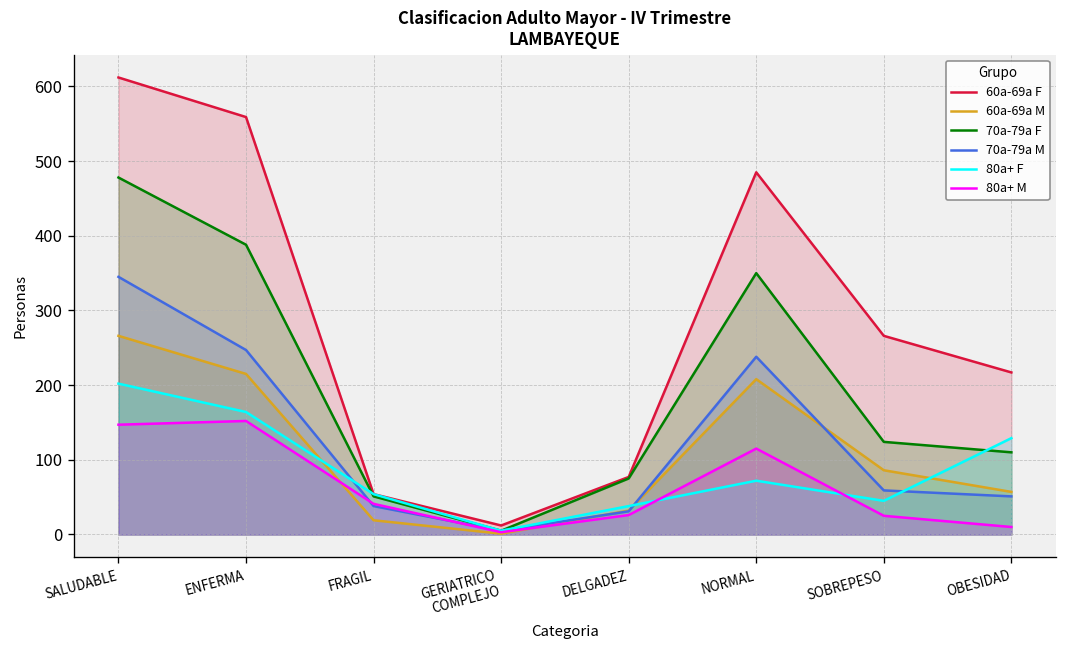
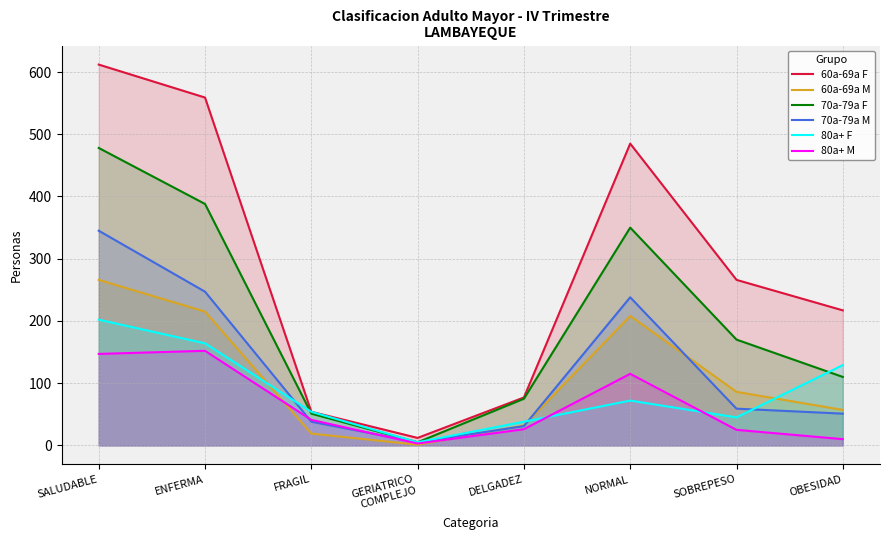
70a-79a F, SOBREPESO: 120 -> 170
